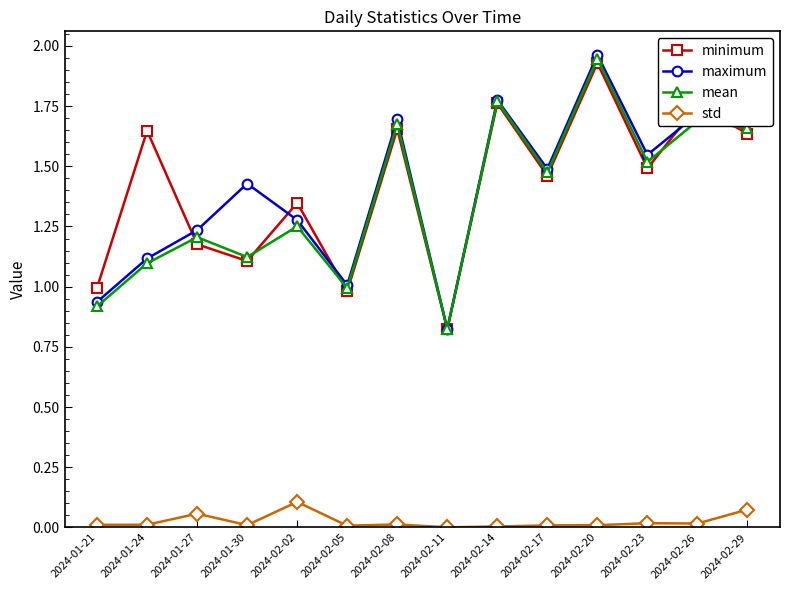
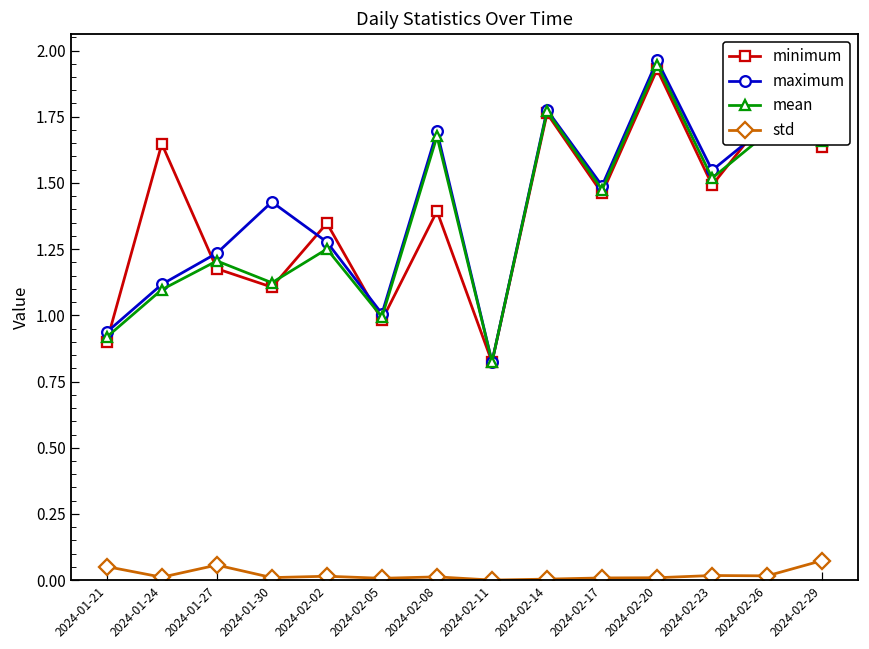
minimum, 2024-01-21: 1.00 -> 0.90
std, 2024-01-21: 0.01 -> 0.05
std, 2024-02-02: 0.11 -> 0.01
minimum, 2024-02-08: 1.66 -> 1.39
